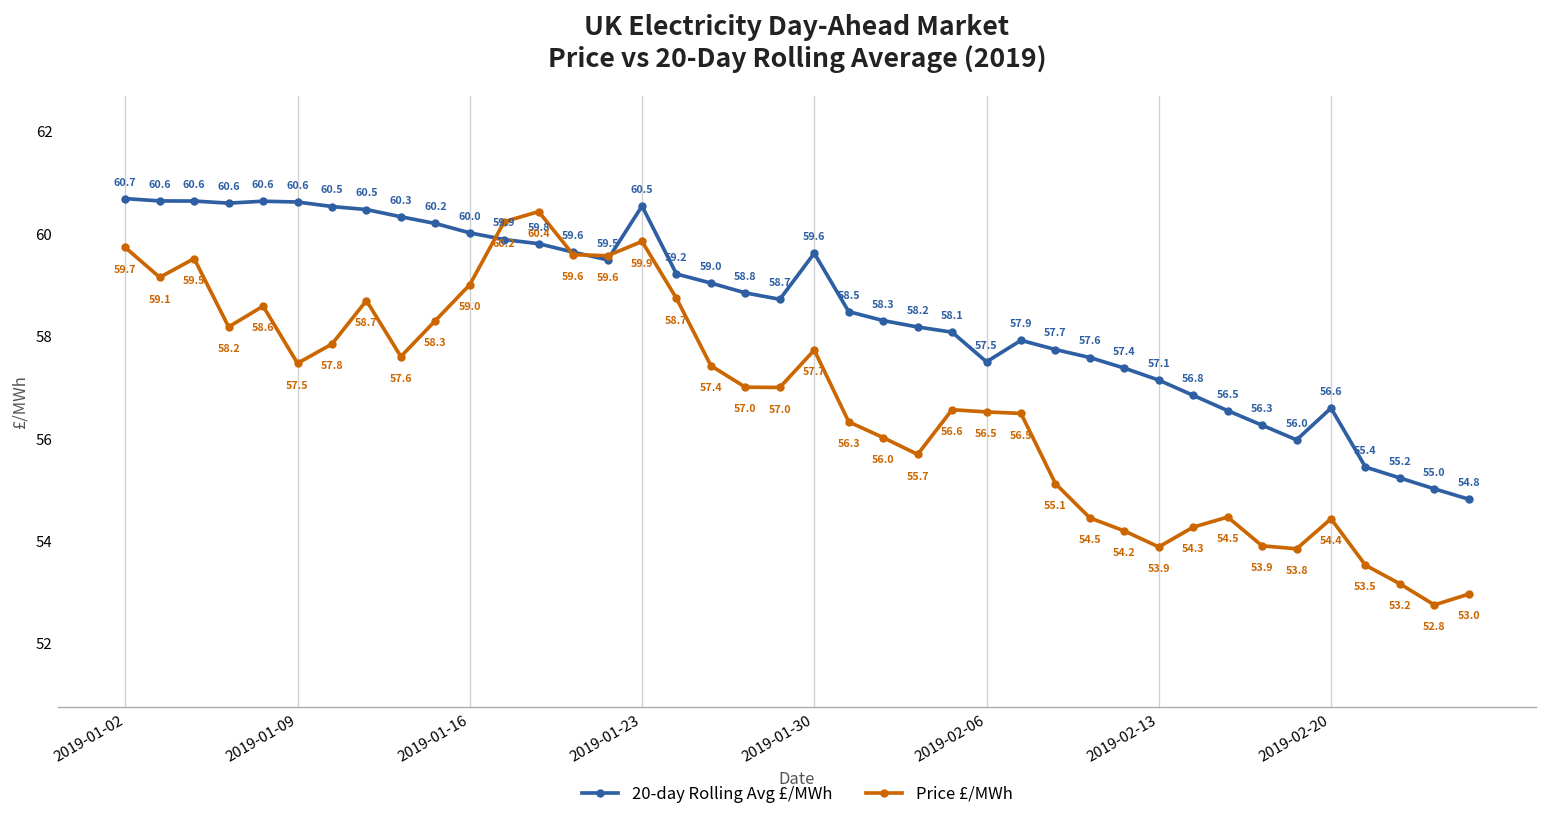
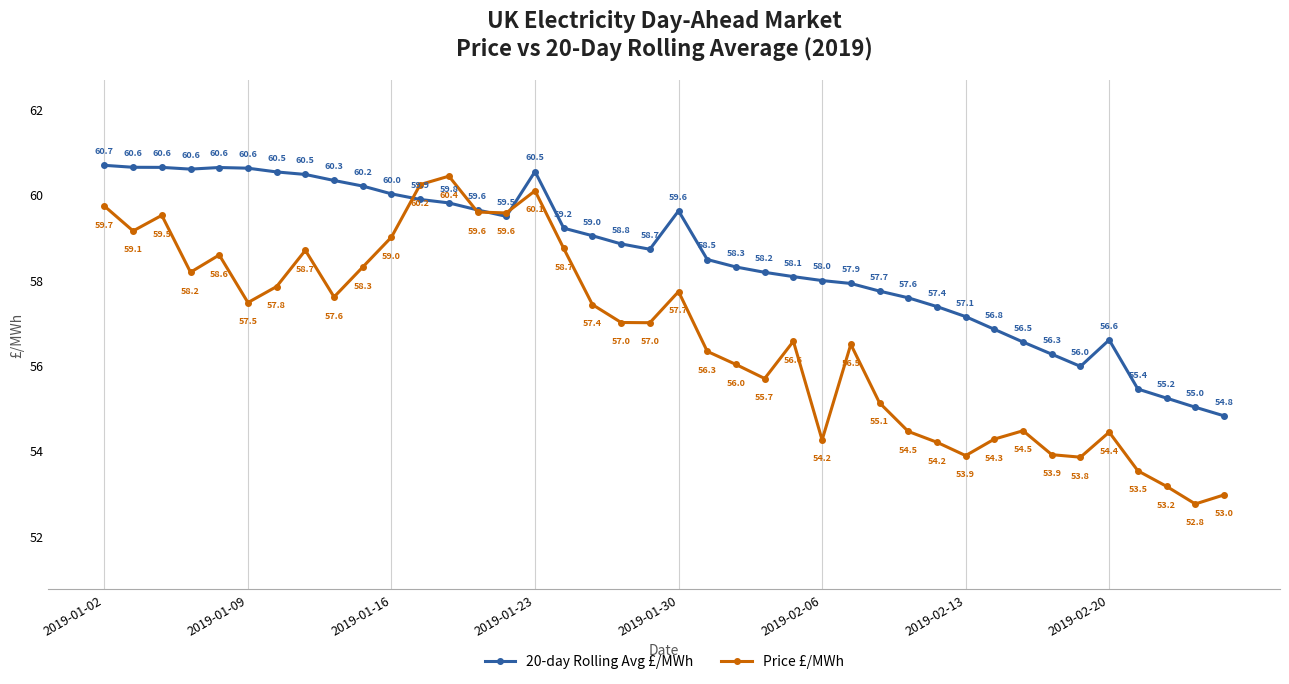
Price £/MWh, 2019-01-23: 59.9 -> 60.1
20-day Rolling Avg £/MWh, 2019-02-06: 57.5 -> 58.0
Price £/MWh, 2019-02-06: 56.5 -> 54.2
